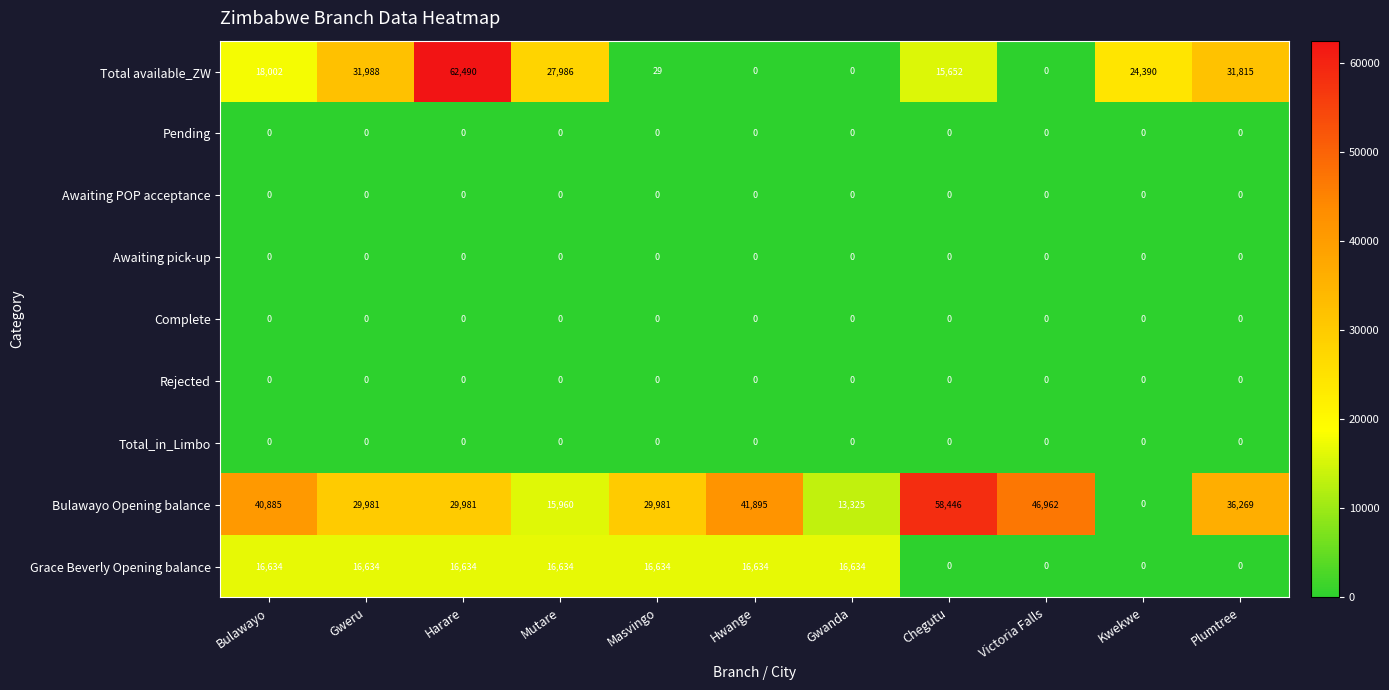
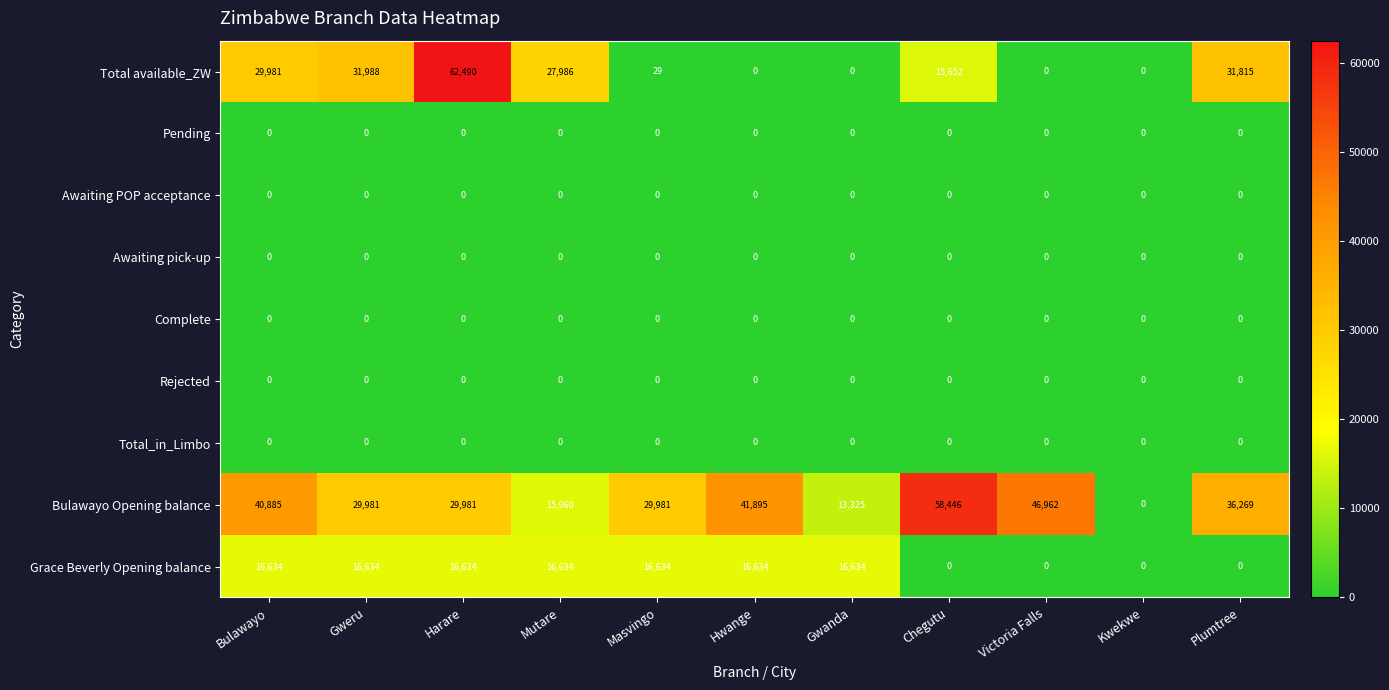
Total available_ZW, Bulawayo: 18,002 -> 29,981
Total available_ZW, Kwekwe: 24,390 -> 0
